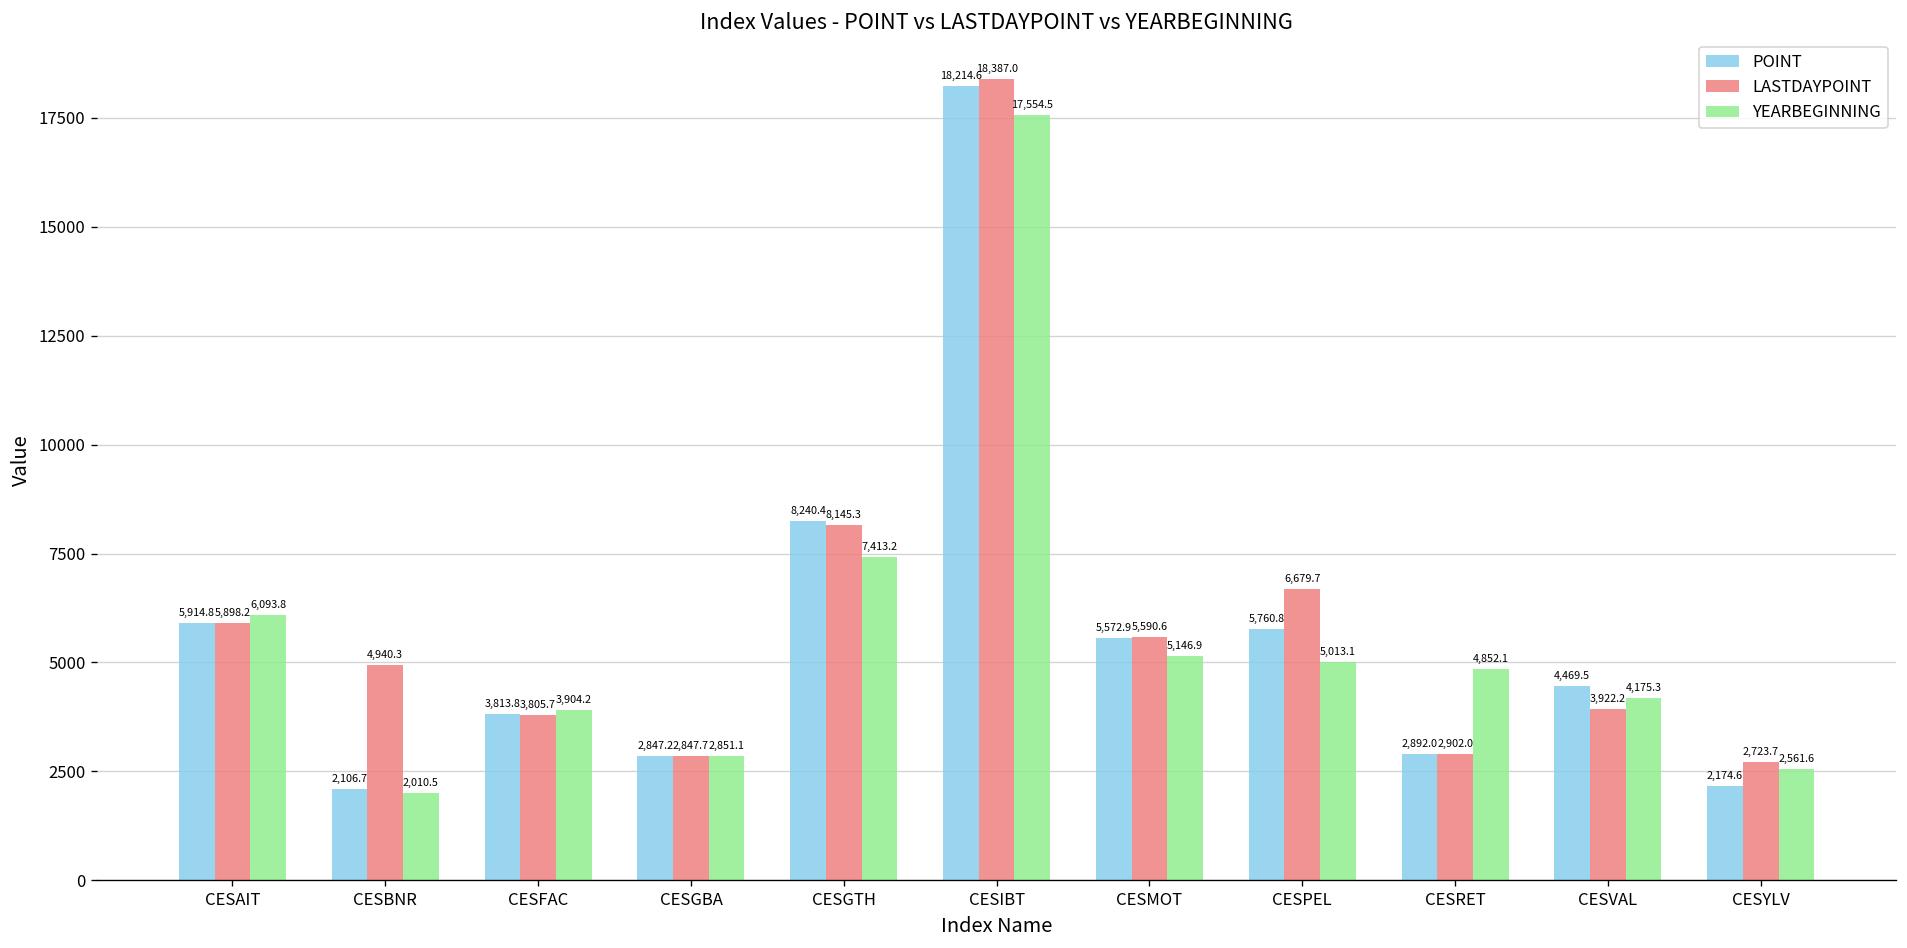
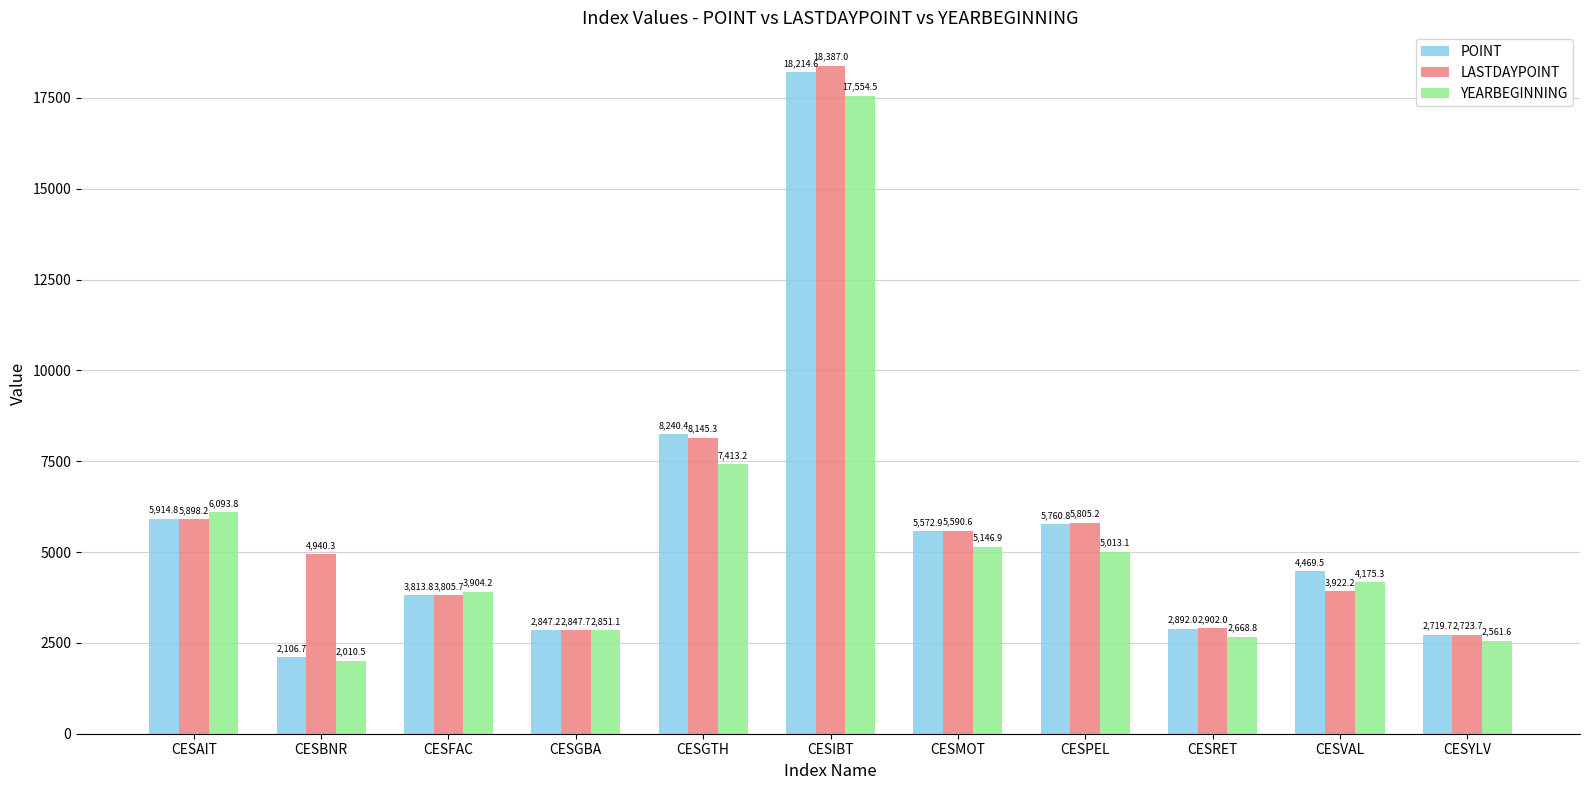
LASTDAYPOINT, CESPEL: 6,679.7 -> 5,805.2
YEARBEGINNING, CESRET: 4,852.1 -> 2,668.8
POINT, CESYLV: 2,174.6 -> 2,719.7
